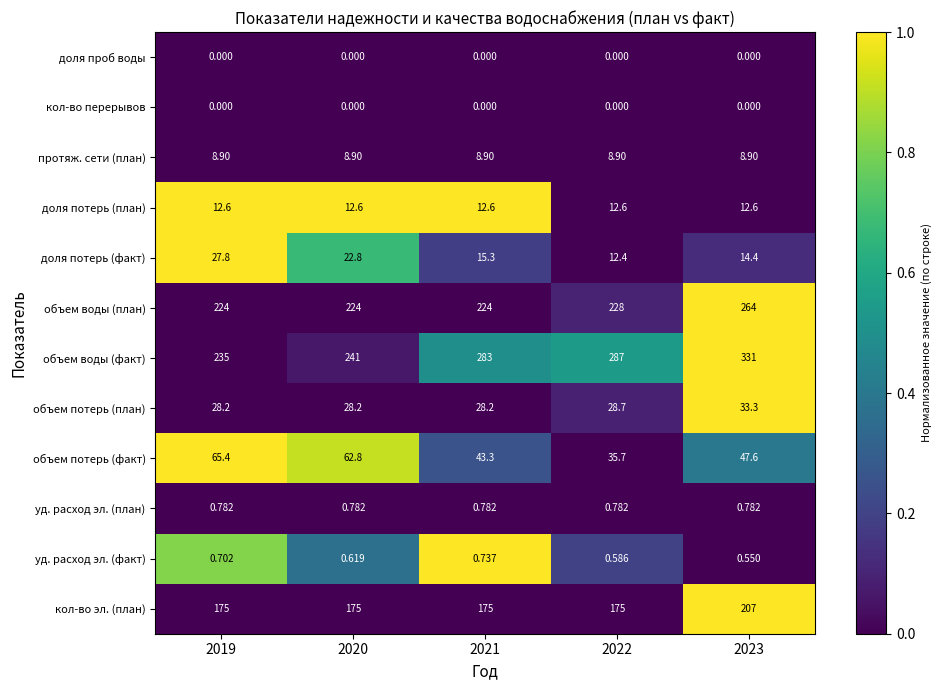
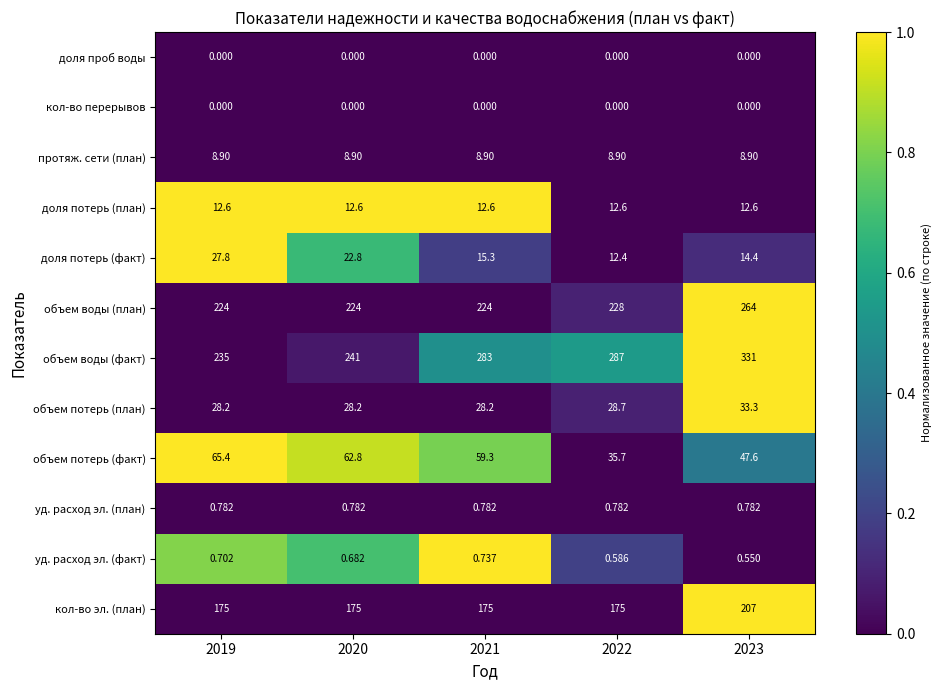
объем потерь (факт), 2021: 43.3 -> 59.3
уд. расход эл. (факт), 2020: 0.619 -> 0.682
